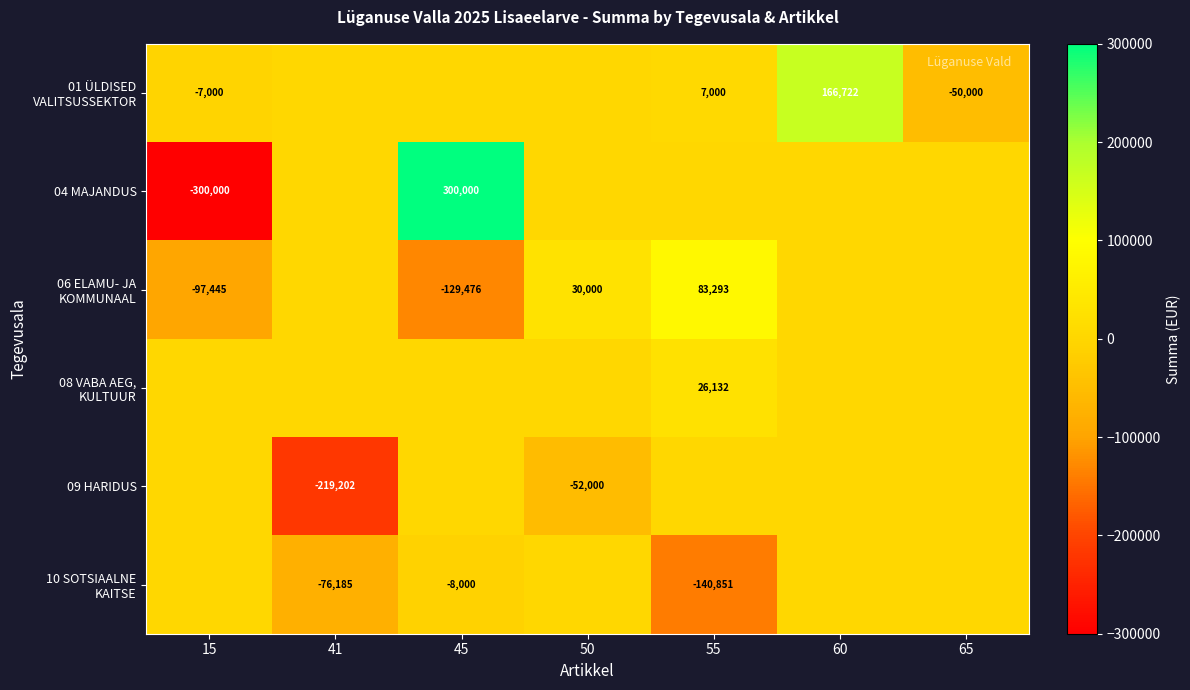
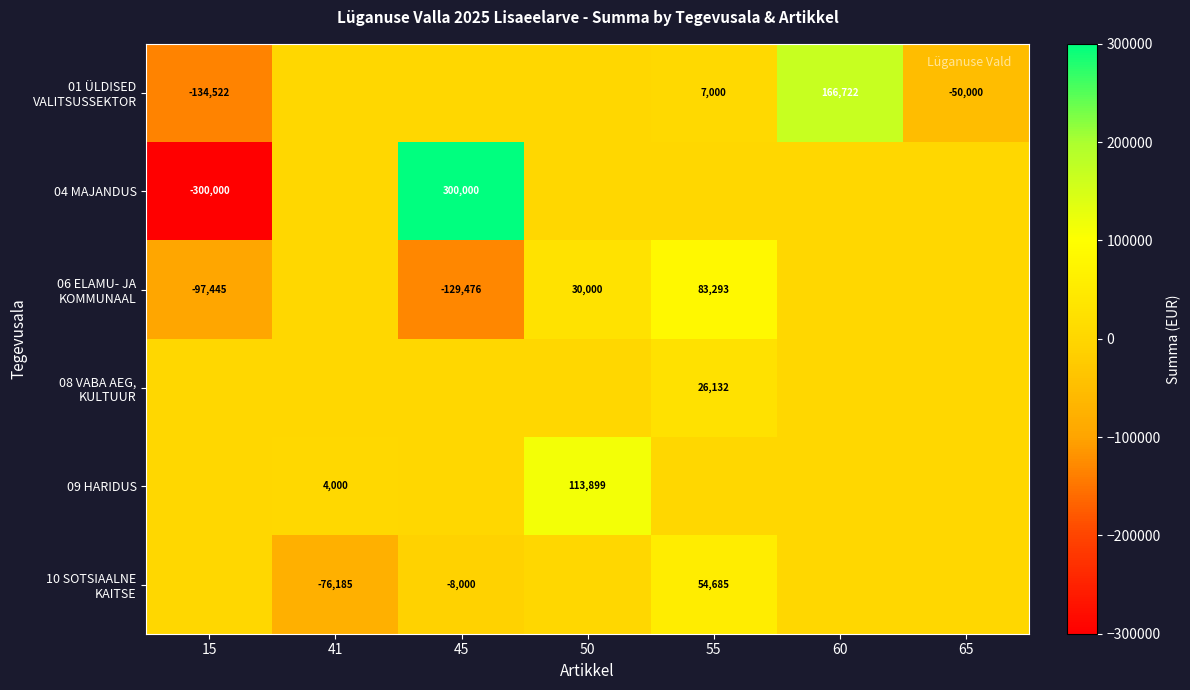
01 ÜLDISED VALITSUSSEKTOR, 15: -7,000 -> -134,522
09 HARIDUS, 41: -219,202 -> 4,000
09 HARIDUS, 50: -52,000 -> 113,899
10 SOTSIAALNE KAITSE, 55: -140,851 -> 54,685
